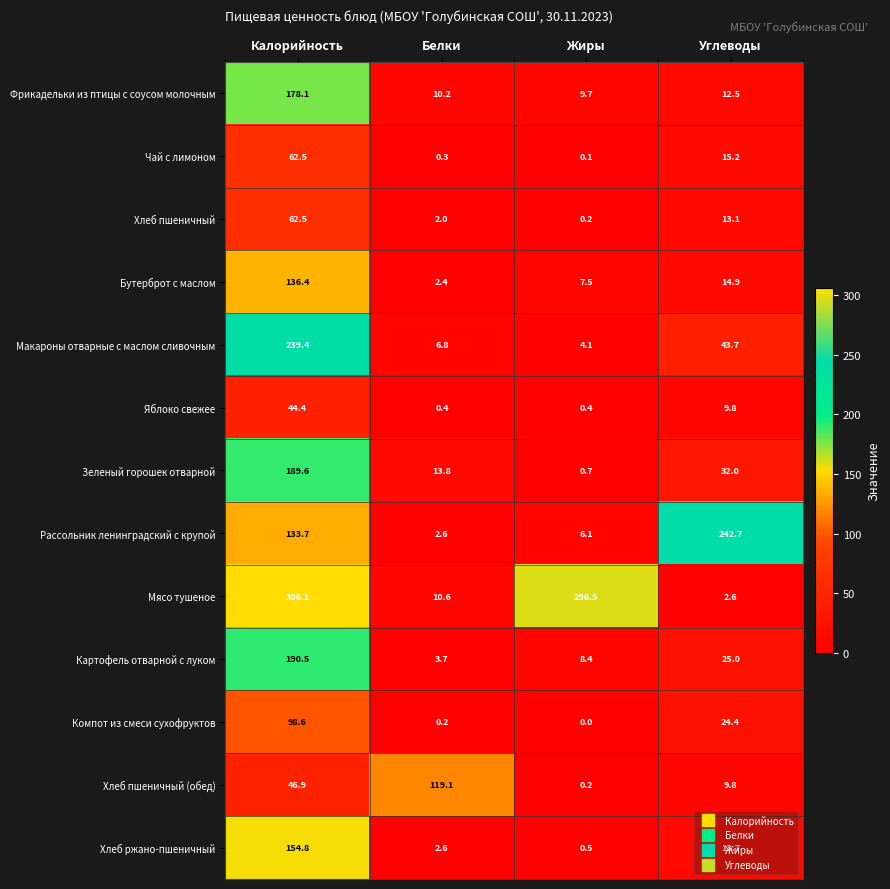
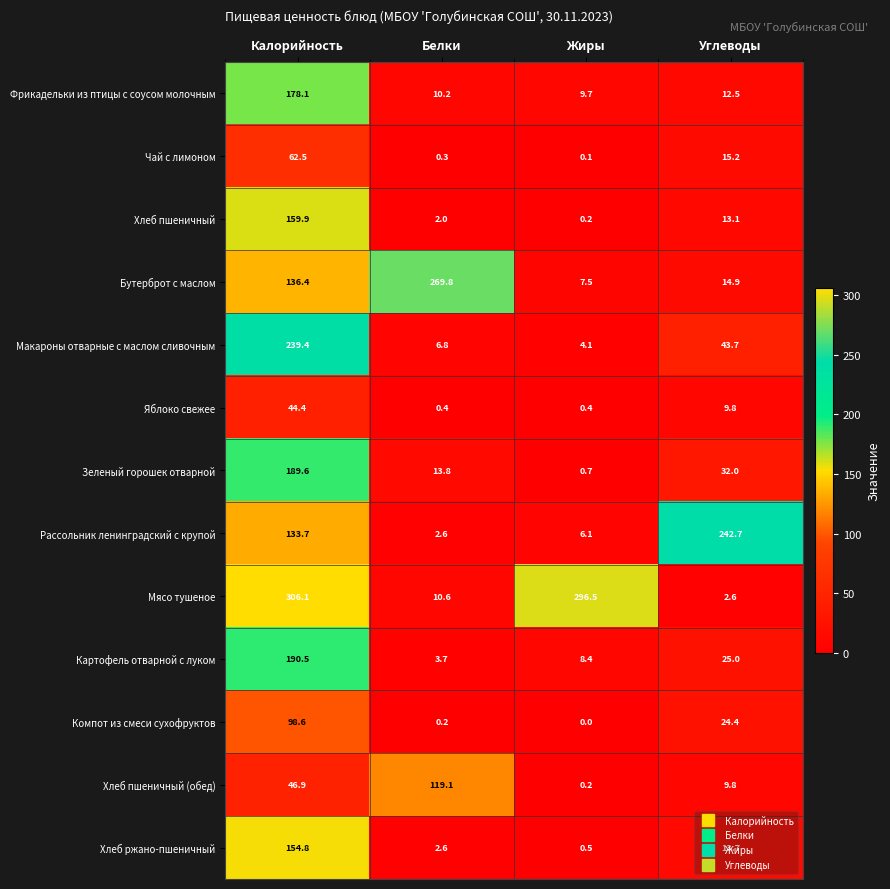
Хлеб пшеничный, Калорийность: 62.5 -> 159.9
Бутерброт с маслом, Белки: 2.4 -> 269.8
